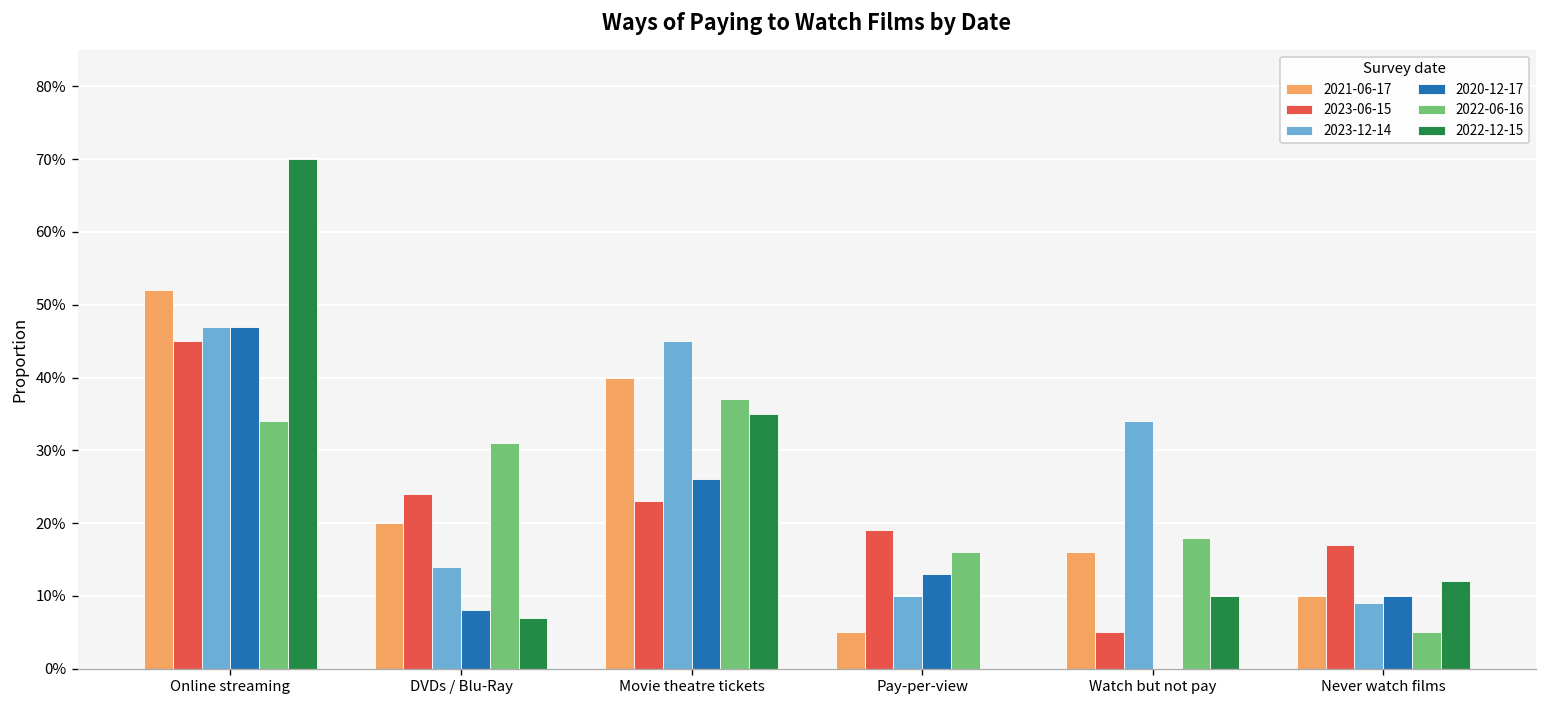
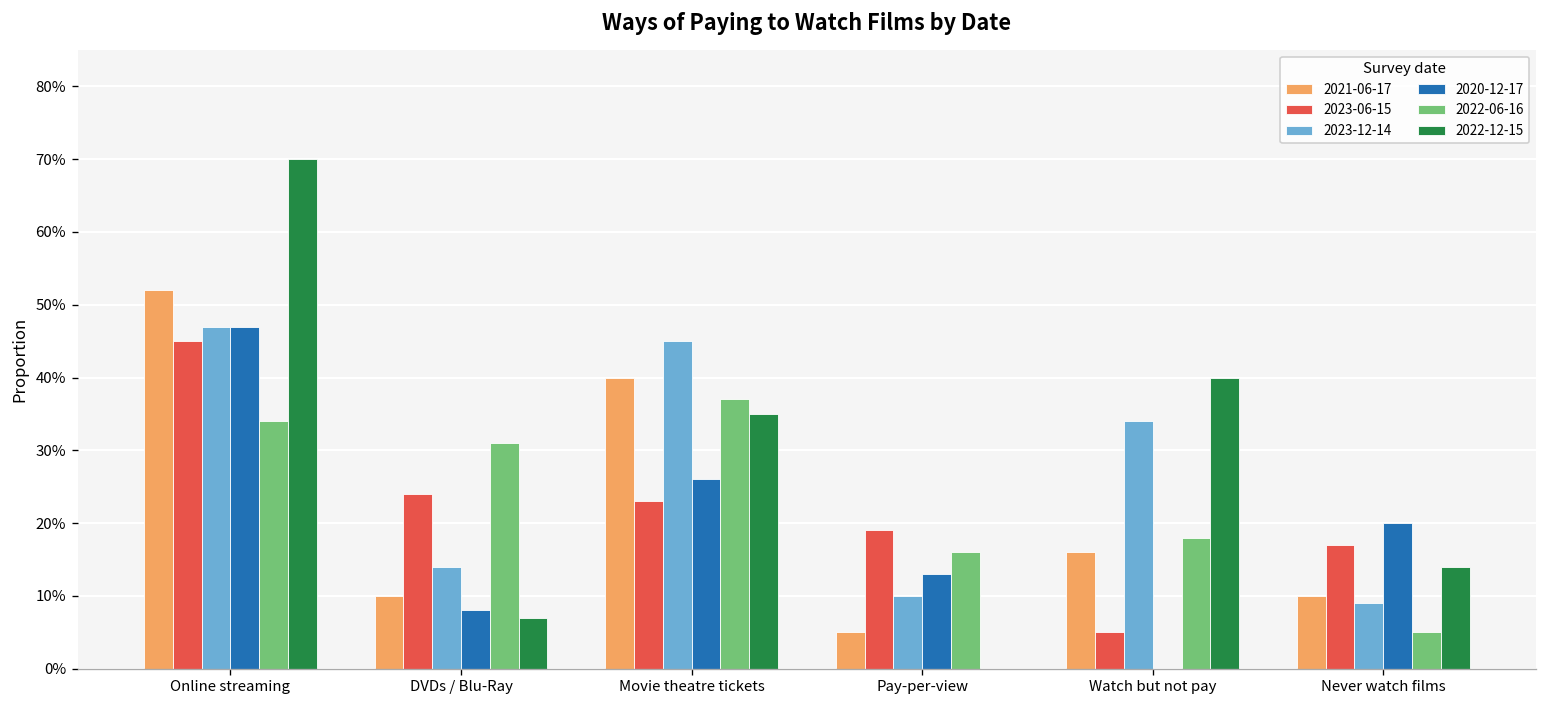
2021-06-17, DVDs / Blu-Ray: 20% -> 10%
2022-12-15, Watch but not pay: 10% -> 40%
2020-12-17, Never watch films: 10% -> 20%
2022-12-15, Never watch films: 12% -> 14%
